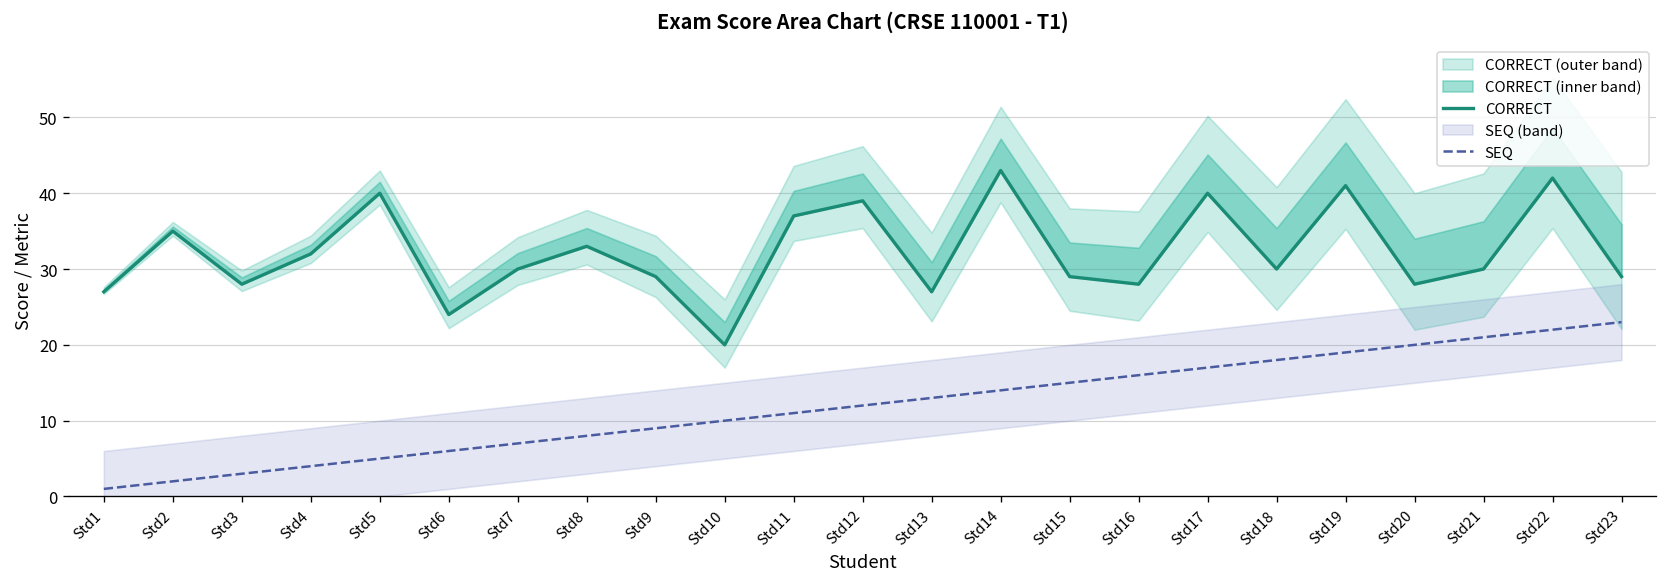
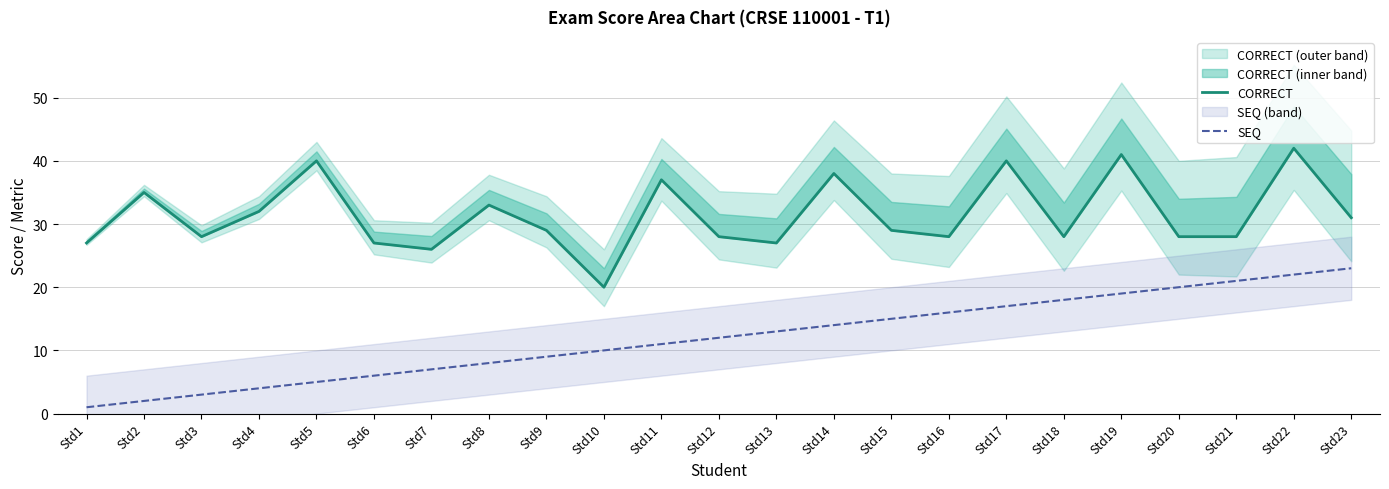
CORRECT, Std6: 24 -> 27
CORRECT, Std7: 30 -> 26
CORRECT, Std12: 39 -> 28
CORRECT, Std14: 43 -> 38
CORRECT, Std18: 30 -> 28
CORRECT, Std21: 30 -> 28
CORRECT, Std23: 29 -> 31
